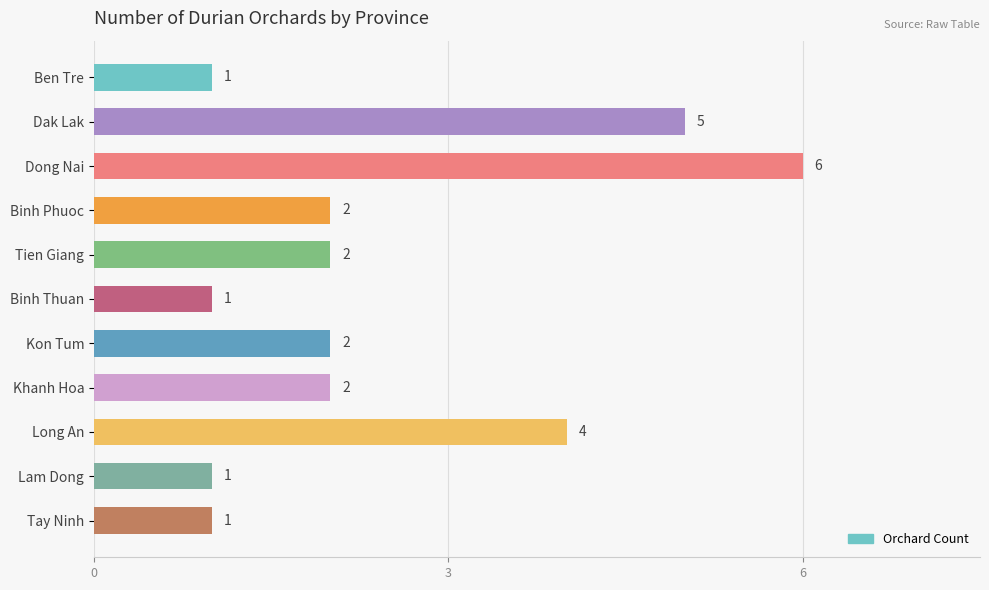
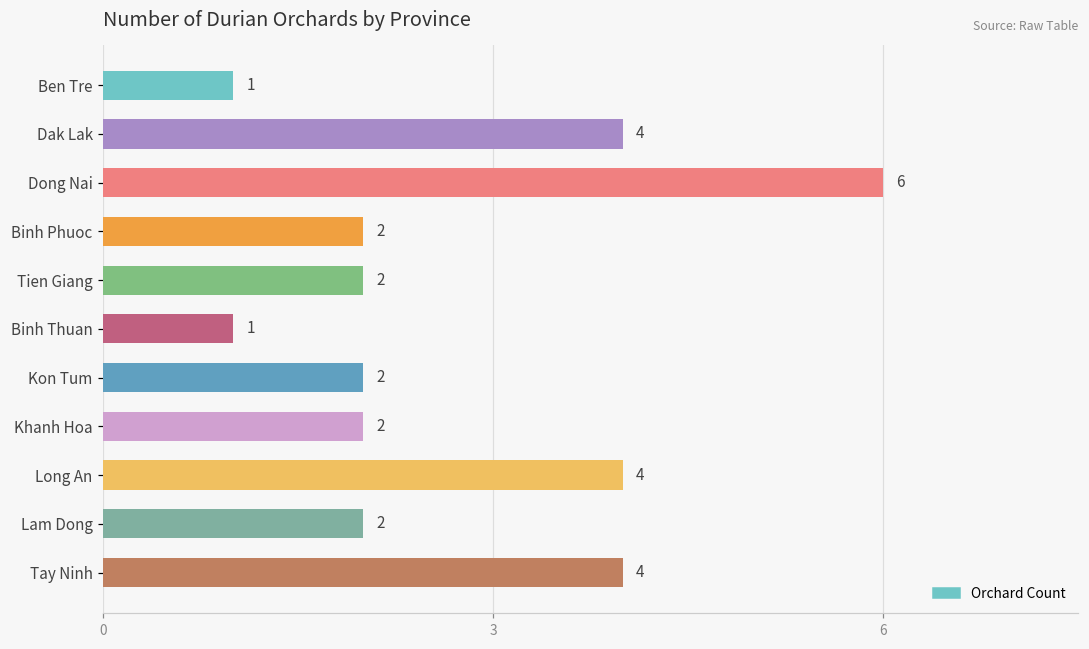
Dak Lak: 5 -> 4
Lam Dong: 1 -> 2
Tay Ninh: 1 -> 4
